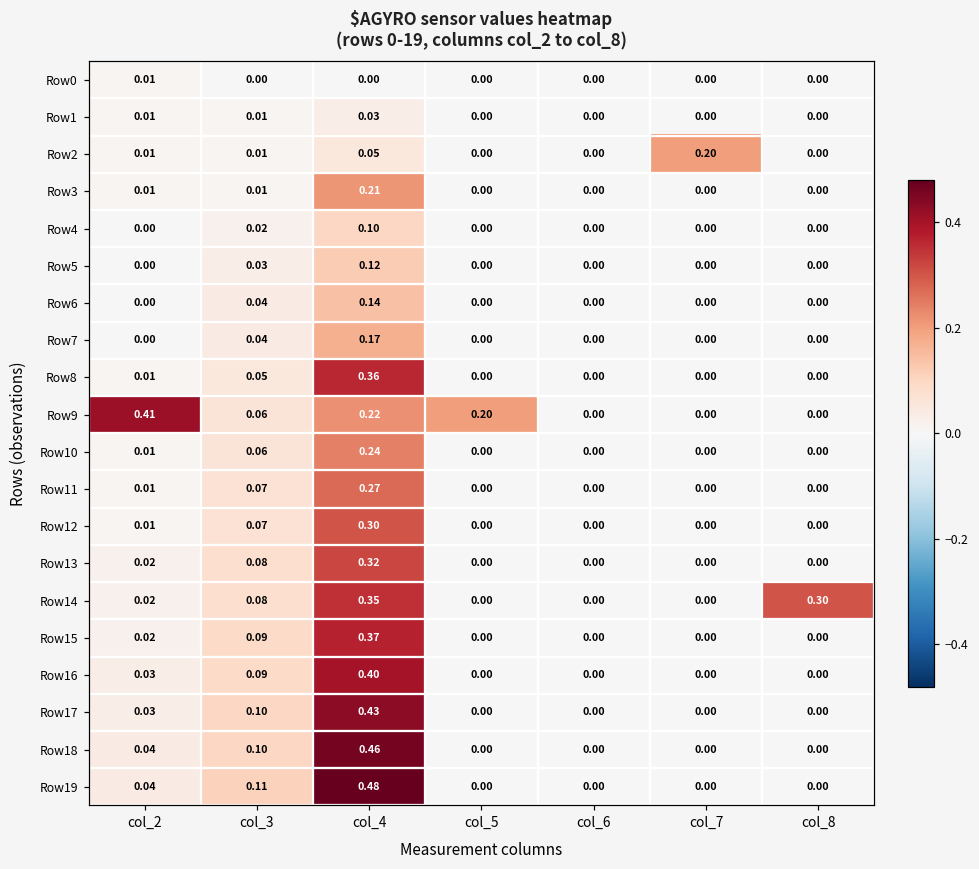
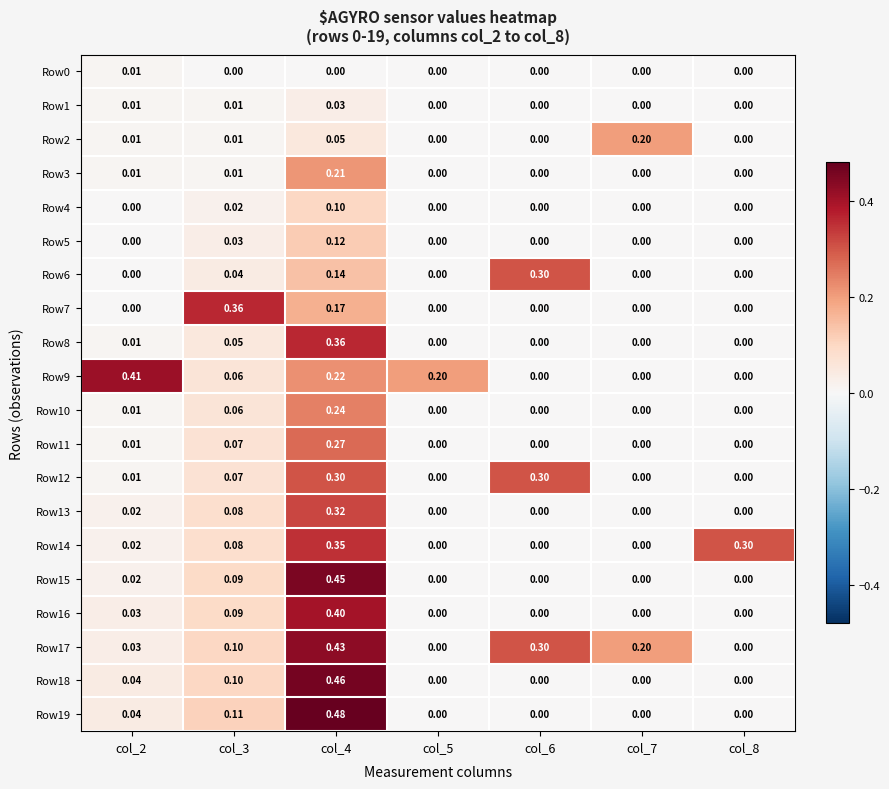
Row6, col_6: 0.00 -> 0.30
Row7, col_3: 0.04 -> 0.36
Row12, col_6: 0.00 -> 0.30
Row15, col_4: 0.37 -> 0.45
Row17, col_6: 0.00 -> 0.30
Row17, col_7: 0.00 -> 0.20
